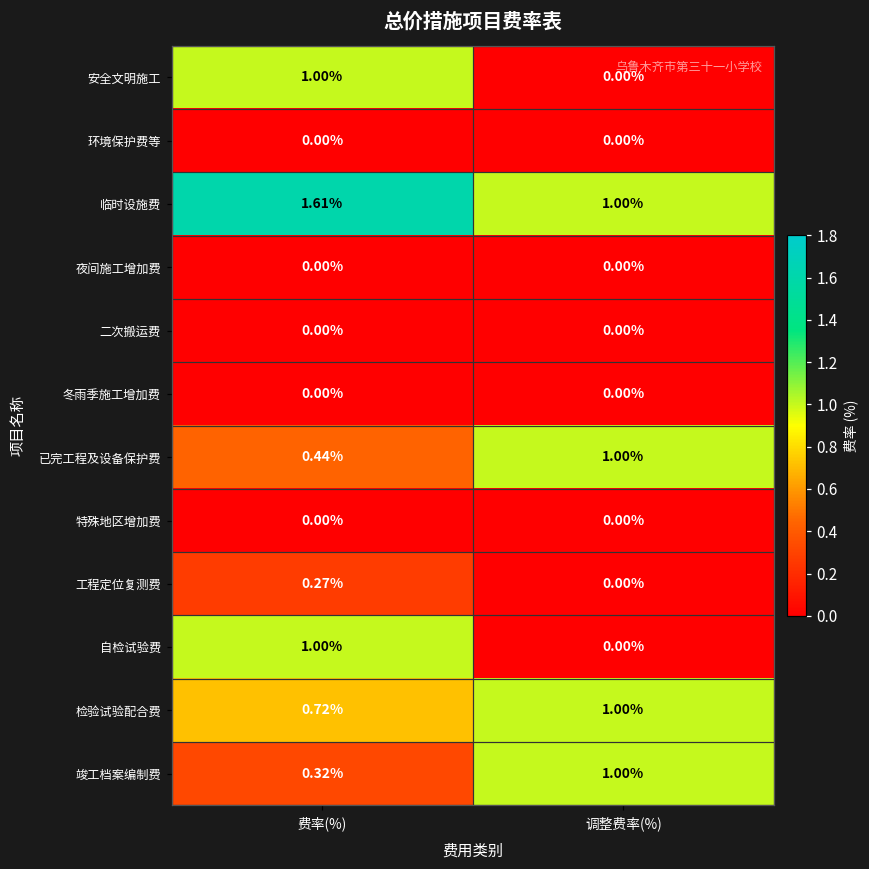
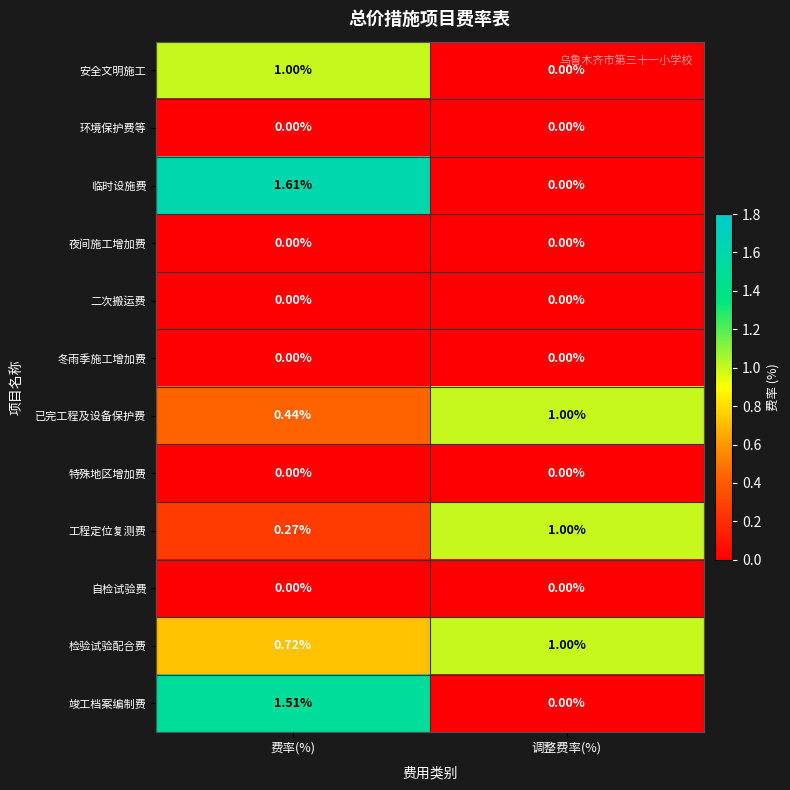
临时设施费, 调整费率(%): 1.00% -> 0.00%
工程定位复测费, 调整费率(%): 0.00% -> 1.00%
自检试验费, 费率(%): 1.00% -> 0.00%
竣工档案编制费, 费率(%): 0.32% -> 1.51%
竣工档案编制费, 调整费率(%): 1.00% -> 0.00%
